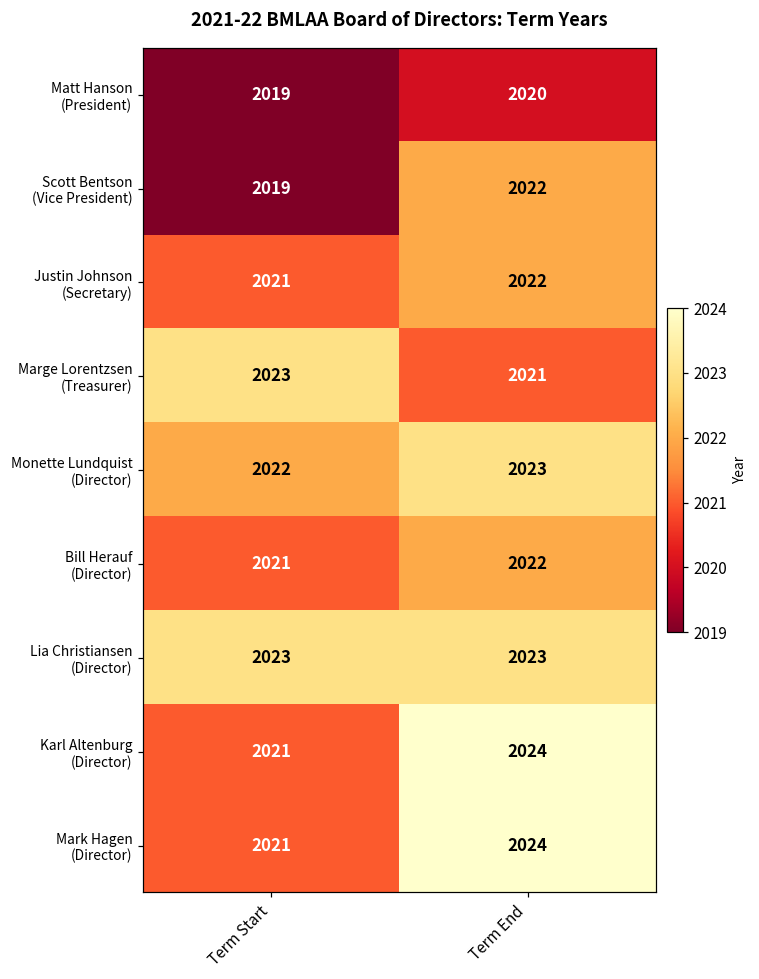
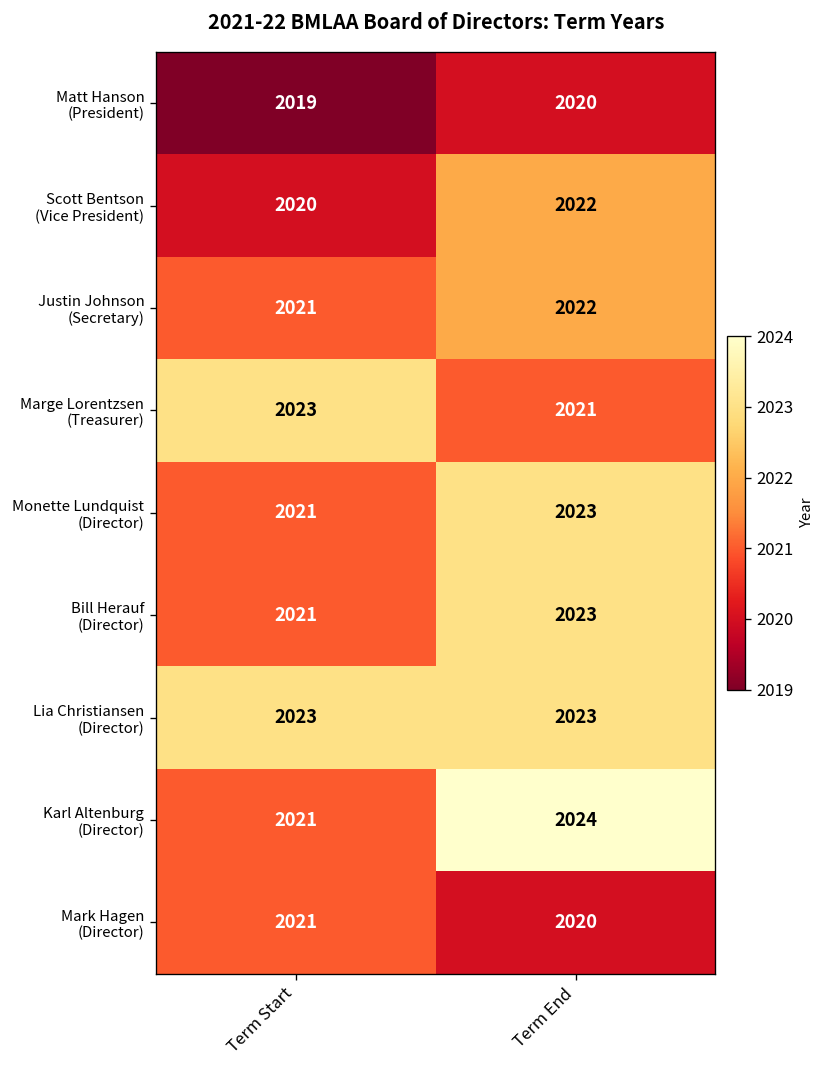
Scott Bentson (Vice President), Term Start: 2019 -> 2020
Monette Lundquist (Director), Term Start: 2022 -> 2021
Bill Herauf (Director), Term End: 2022 -> 2023
Mark Hagen (Director), Term End: 2024 -> 2020
